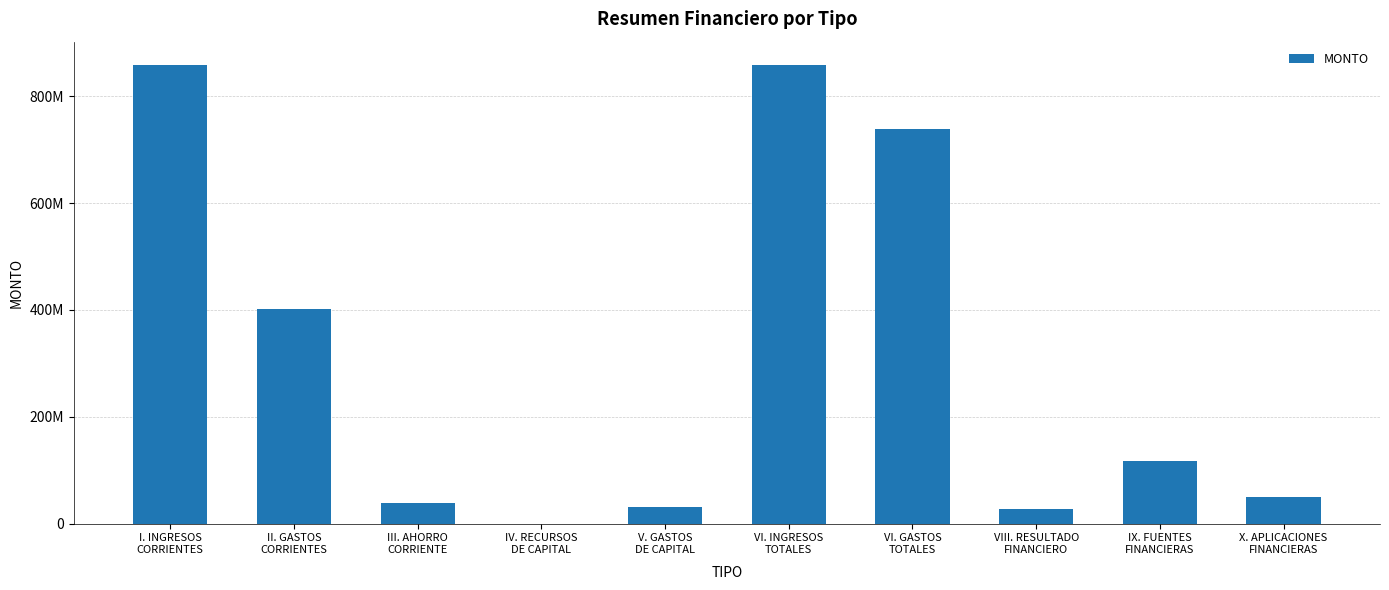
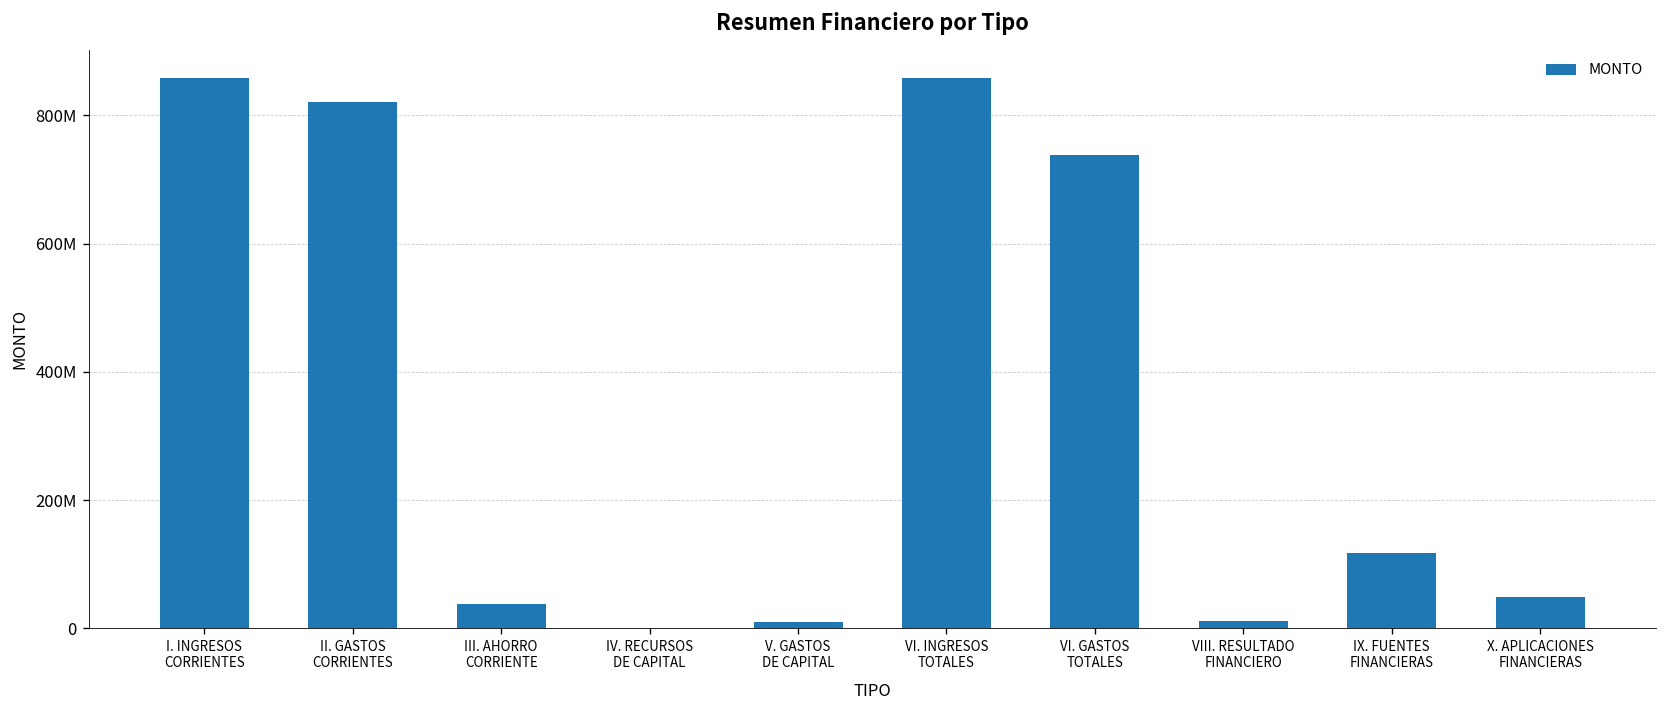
II. GASTOS CORRIENTES: 400000000 -> 820000000
V. GASTOS DE CAPITAL: 30000000 -> 10000000
VIII. RESULTADO FINANCIERO: 30000000 -> 10000000
